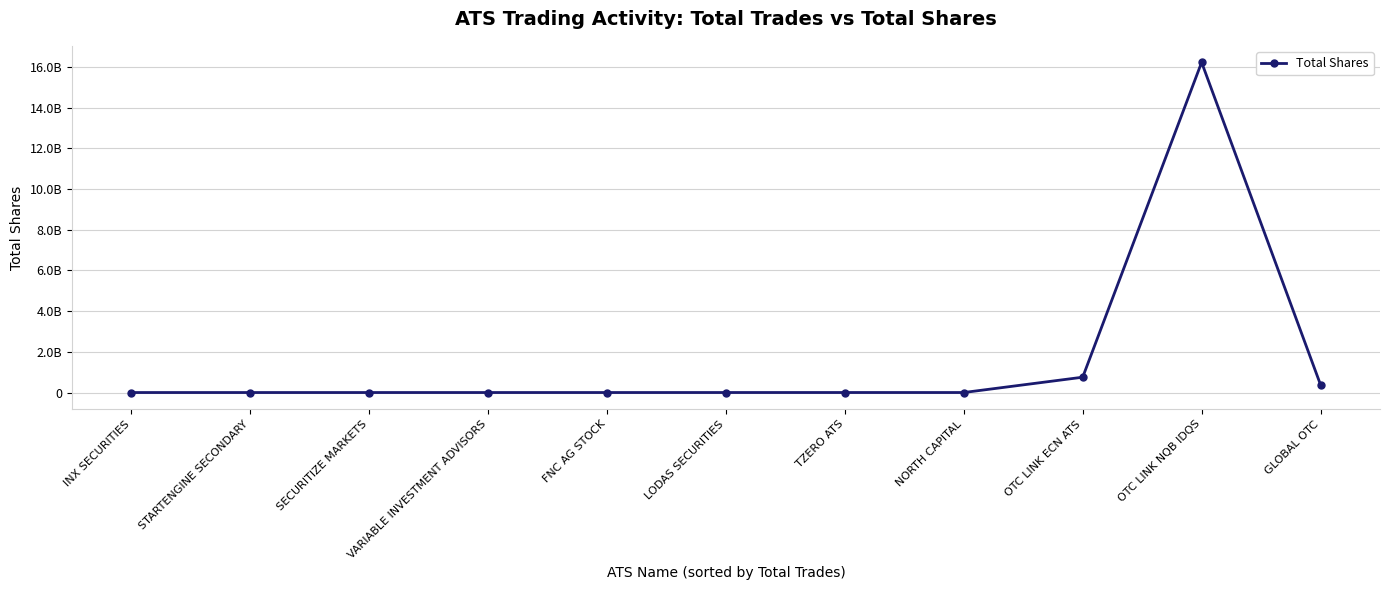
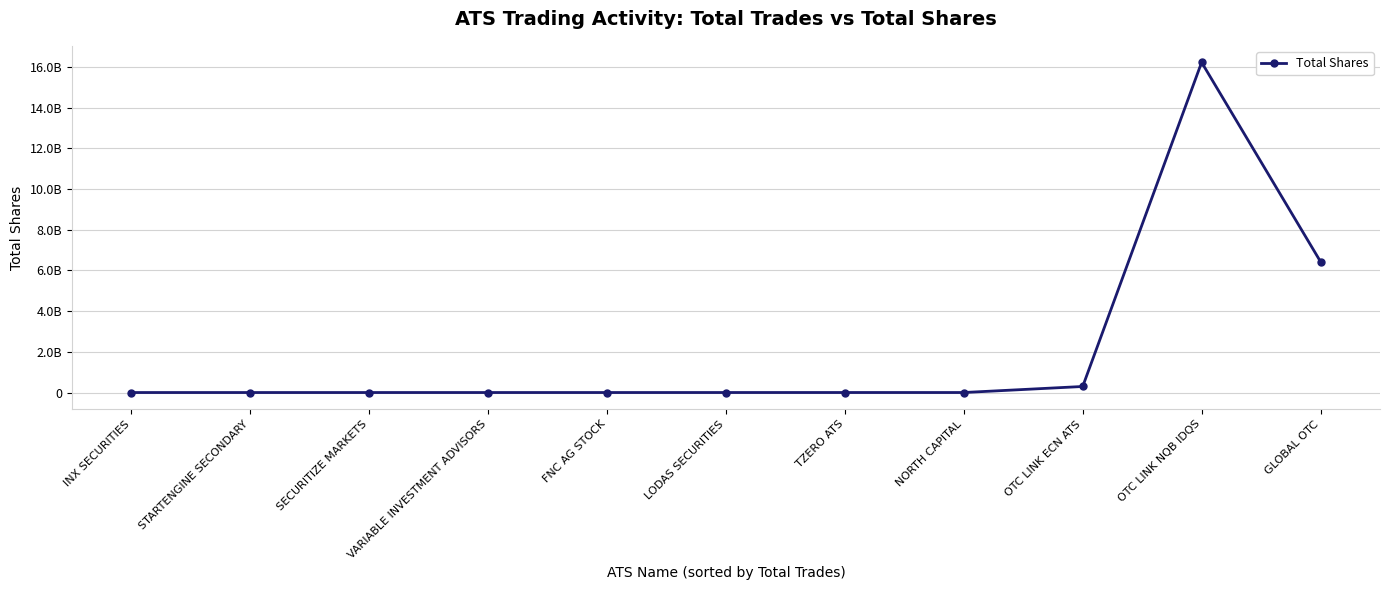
OTC LINK ECN ATS: 800000000 -> 300000000
GLOBAL OTC: 400000000 -> 6400000000
